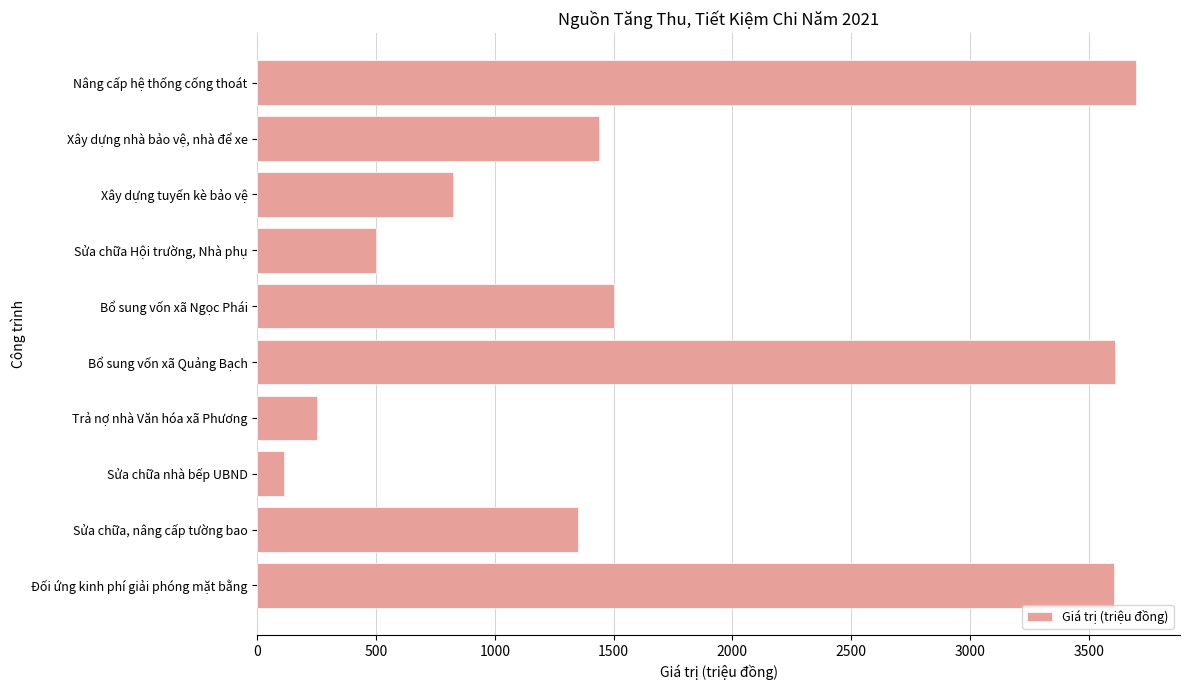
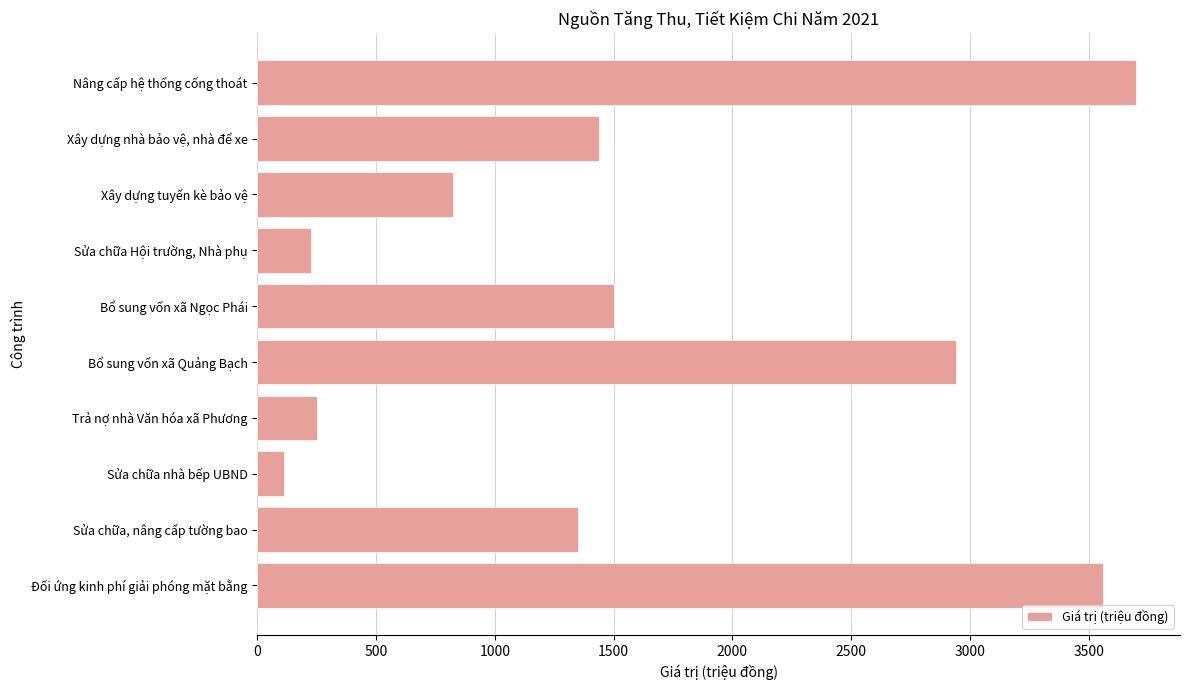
Sửa chữa Hội trường, Nhà phụ: 500 -> 230
Bổ sung vốn xã Quảng Bạch: 3610 -> 2940
Đối ứng kinh phí giải phóng mặt bằng: 3610 -> 3560
